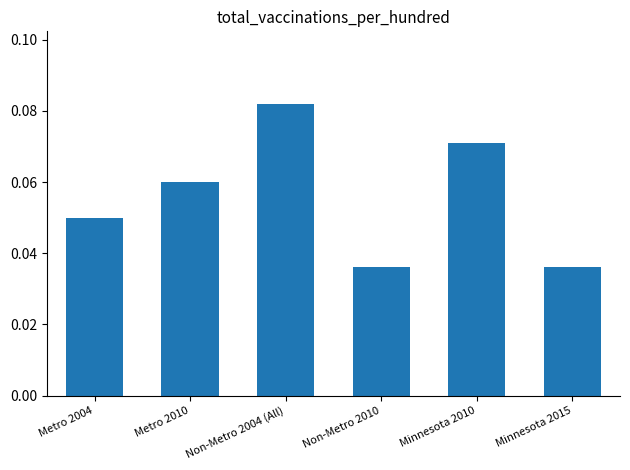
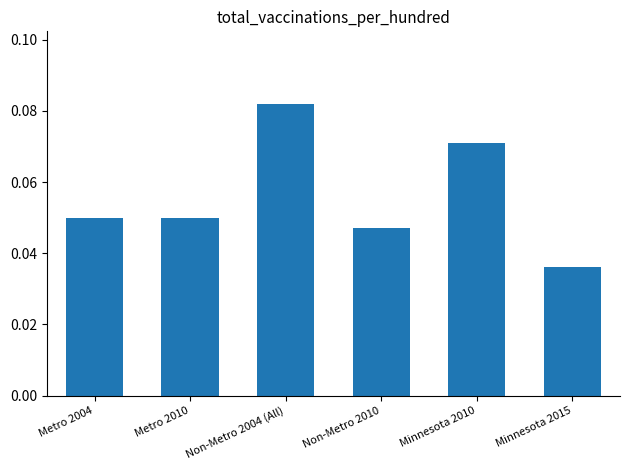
Metro 2010: 0.06 -> 0.05
Non-Metro 2010: 0.036 -> 0.047
